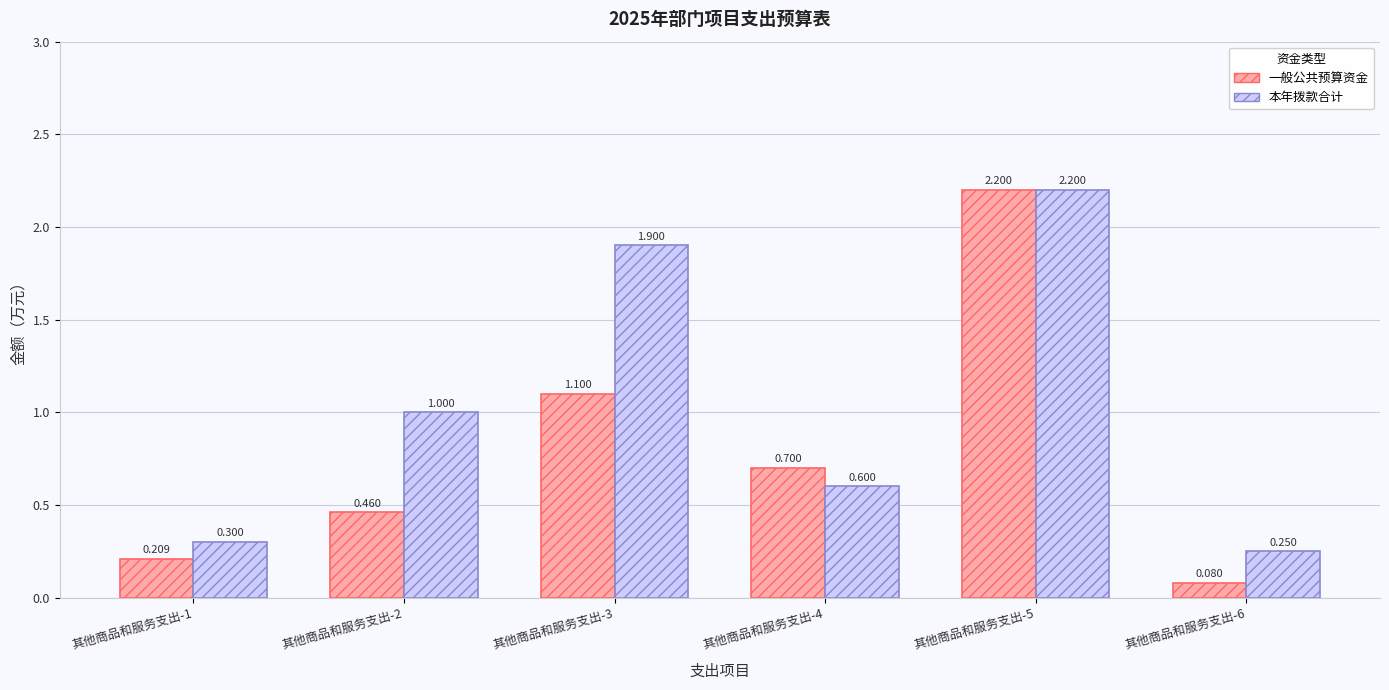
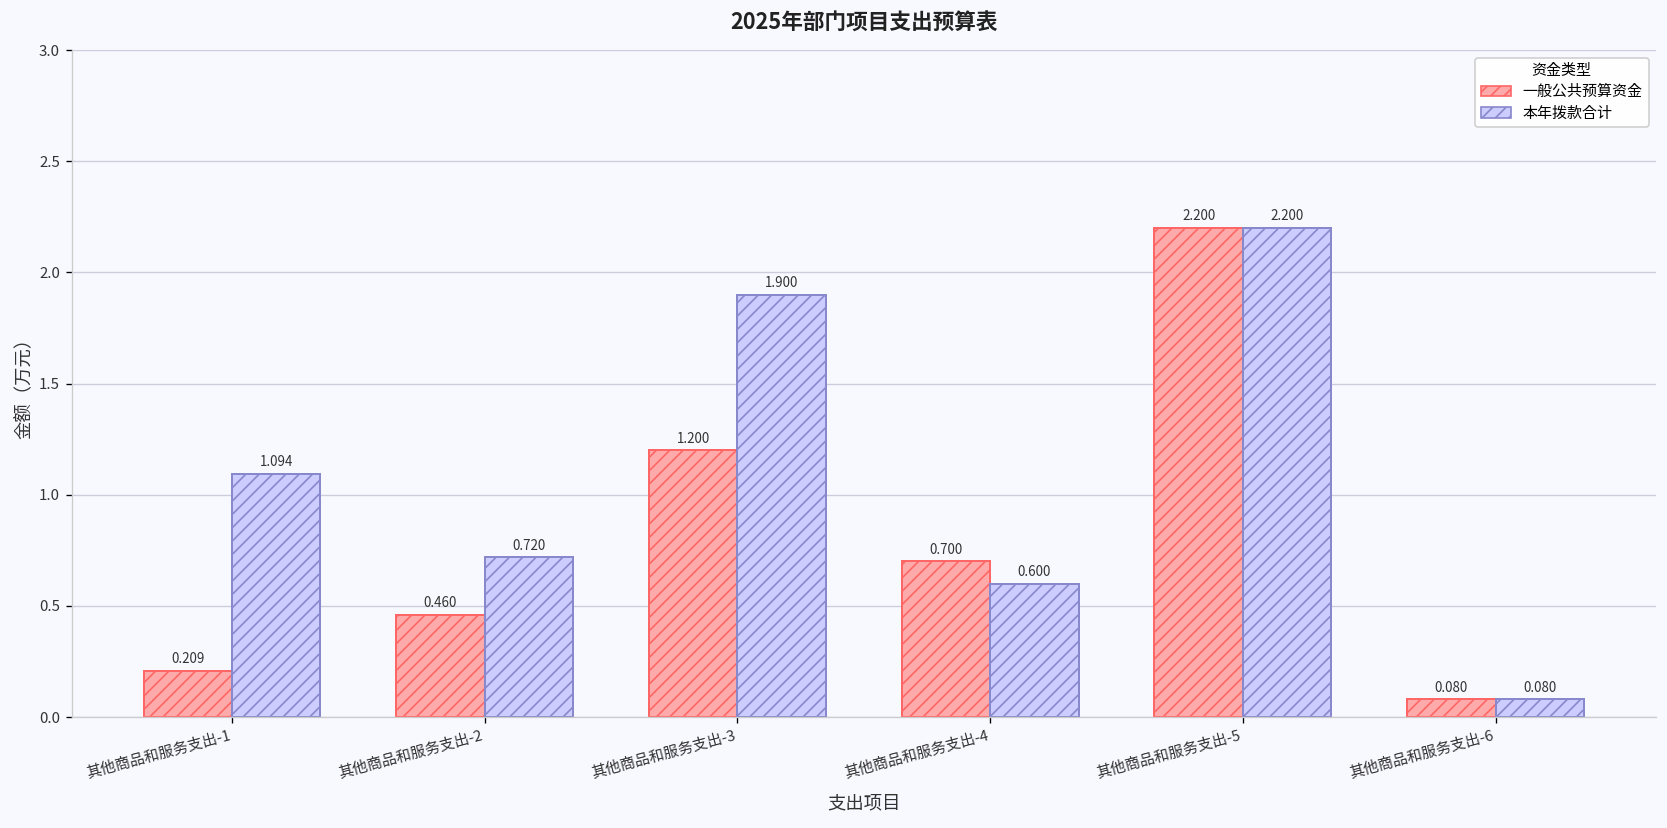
本年拨款合计, 其他商品和服务支出-1: 0.300 -> 1.094
本年拨款合计, 其他商品和服务支出-2: 1.000 -> 0.720
一般公共预算资金, 其他商品和服务支出-3: 1.100 -> 1.200
本年拨款合计, 其他商品和服务支出-6: 0.250 -> 0.080
